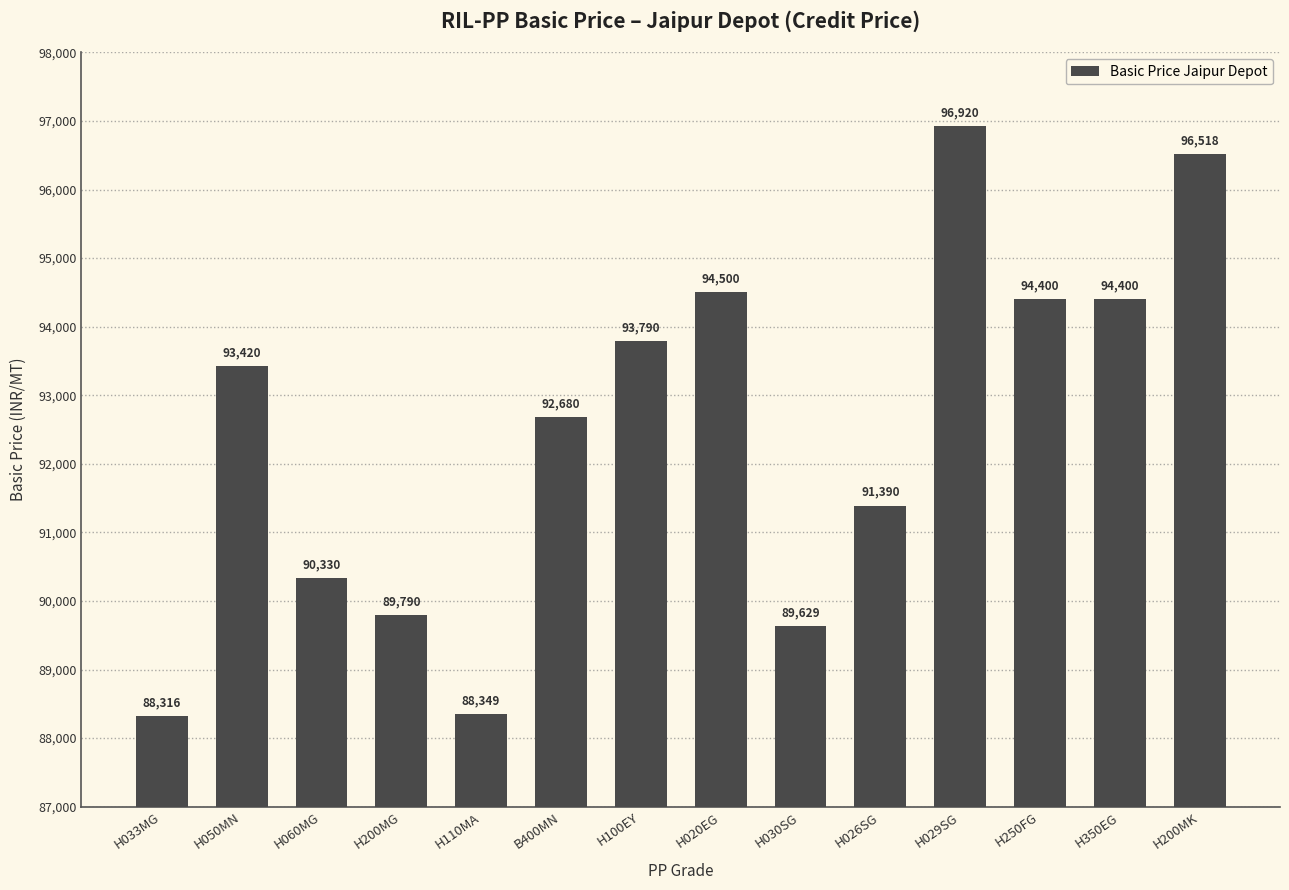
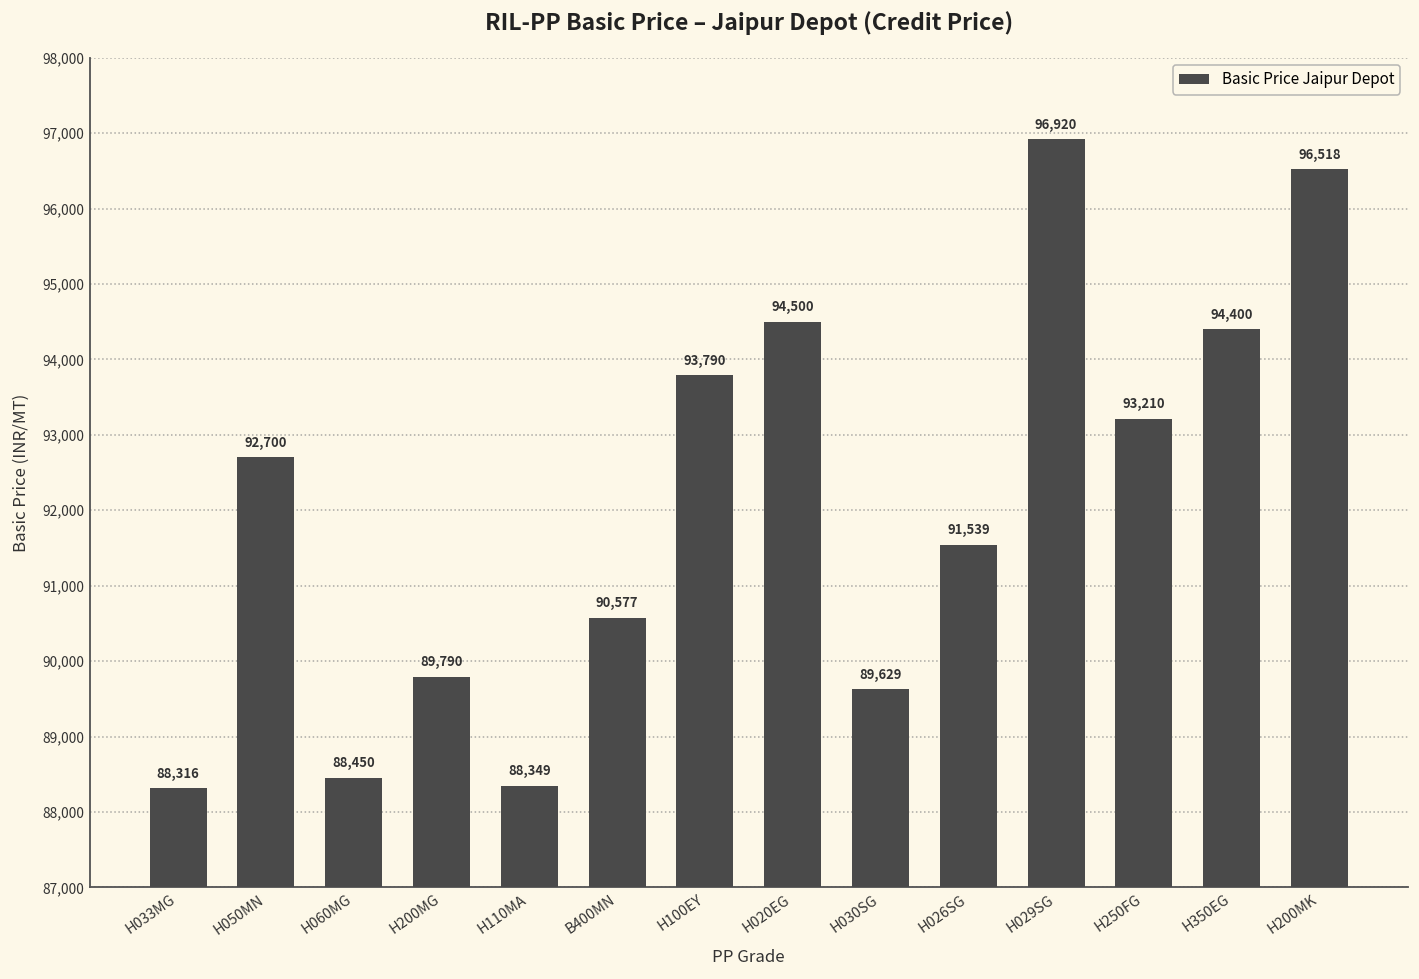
H050MN: 93,420 -> 92,700
H060MG: 90,330 -> 88,450
B400MN: 92,680 -> 90,577
H026SG: 91,390 -> 91,539
H250FG: 94,400 -> 93,210
